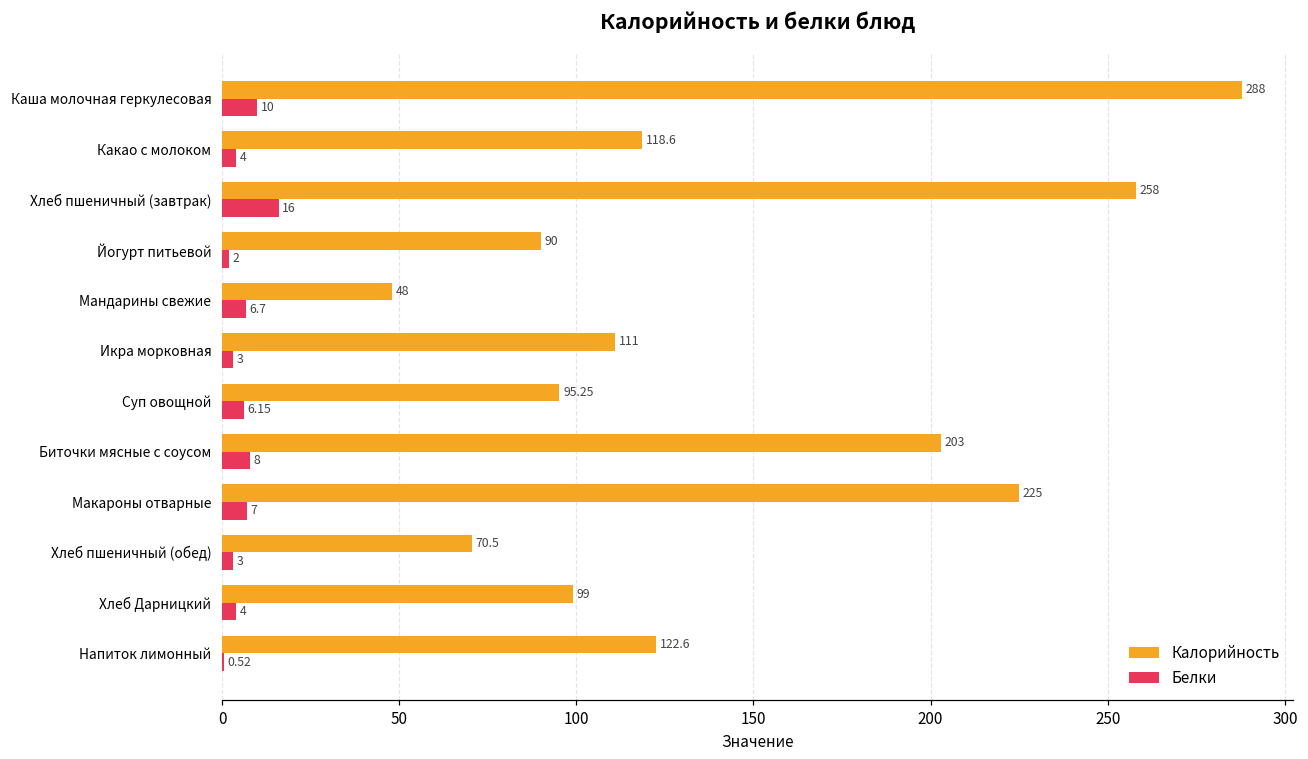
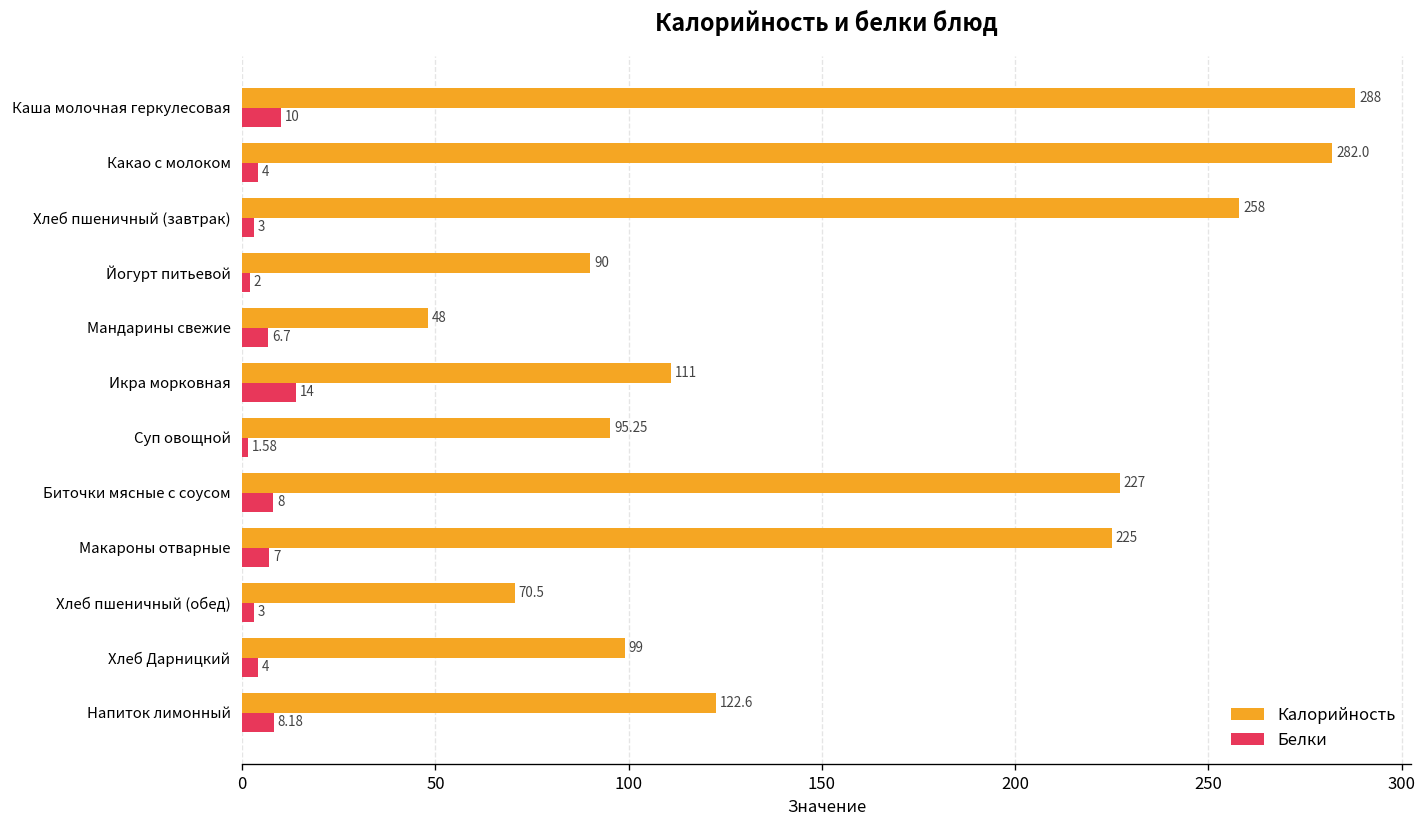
Калорийность, Какао с молоком: 118.6 -> 282.0
Белки, Хлеб пшеничный (завтрак): 16 -> 3
Белки, Икра морковная: 3 -> 14
Белки, Суп овощной: 6.15 -> 1.58
Калорийность, Биточки мясные с соусом: 203 -> 227
Белки, Напиток лимонный: 0.52 -> 8.18
